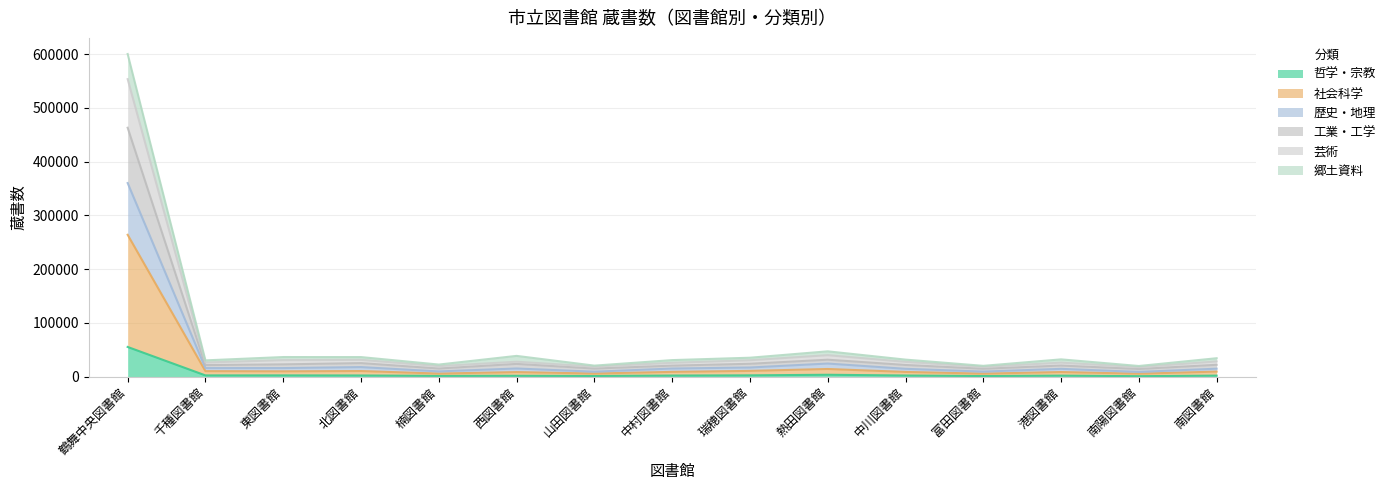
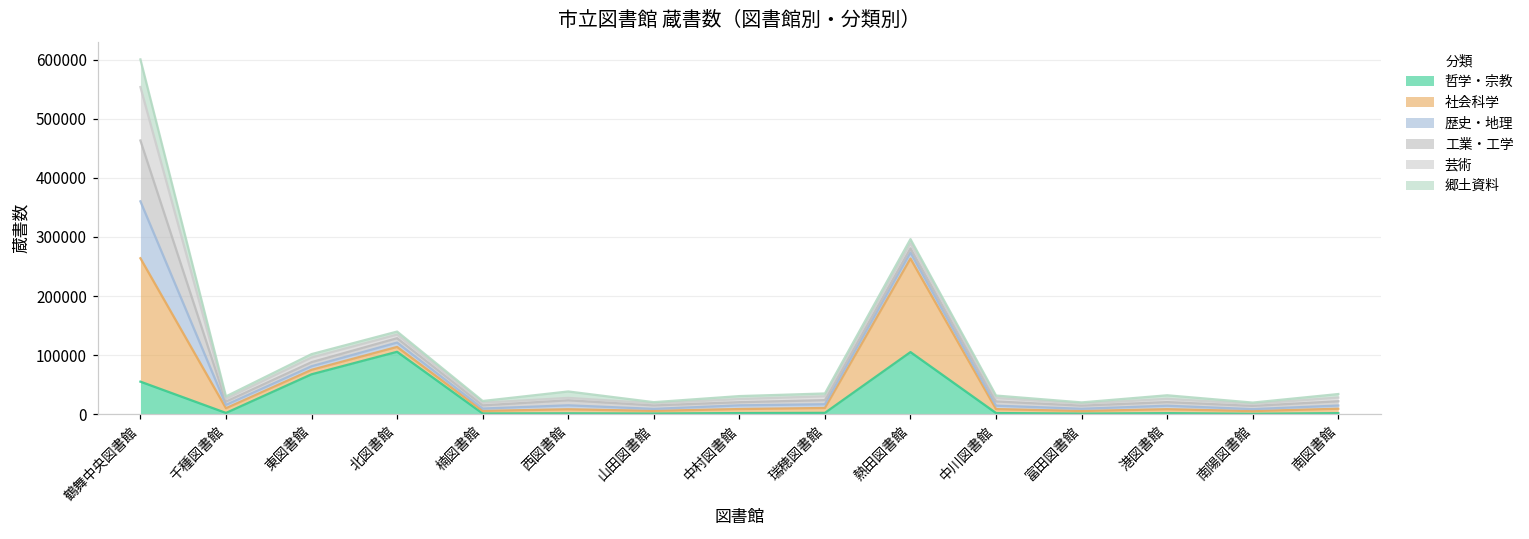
哲学・宗教, 東図書館: 0 -> 70000
哲学・宗教, 北図書館: 0 -> 110000
哲学・宗教, 熱田図書館: 0 -> 110000
社会科学, 熱田図書館: 10000 -> 160000
